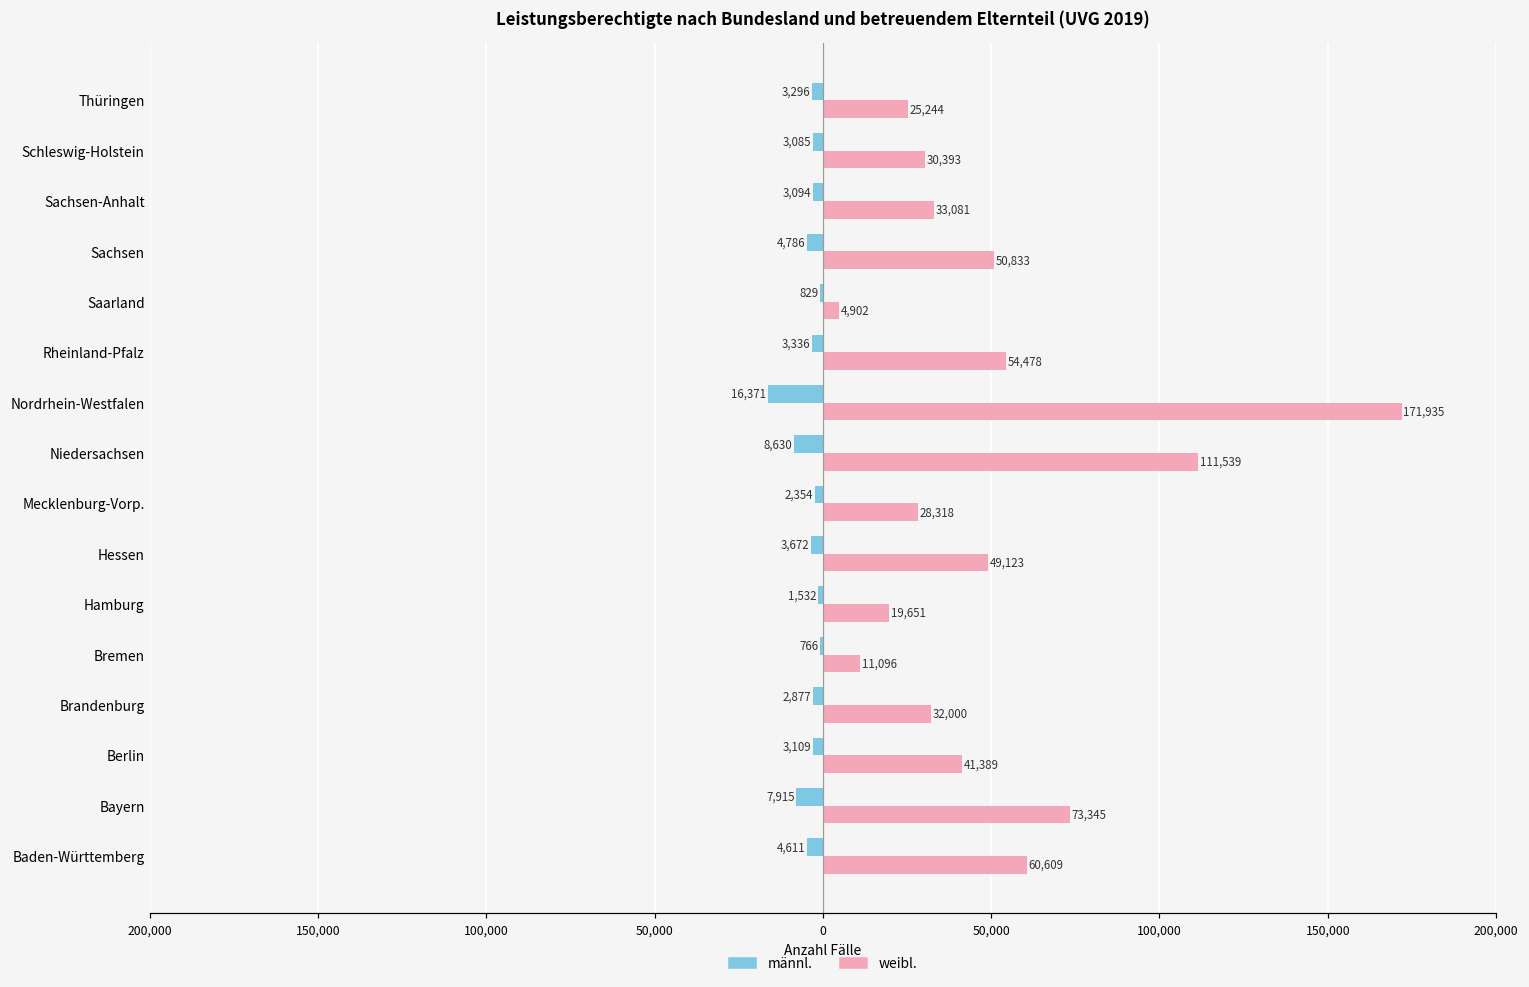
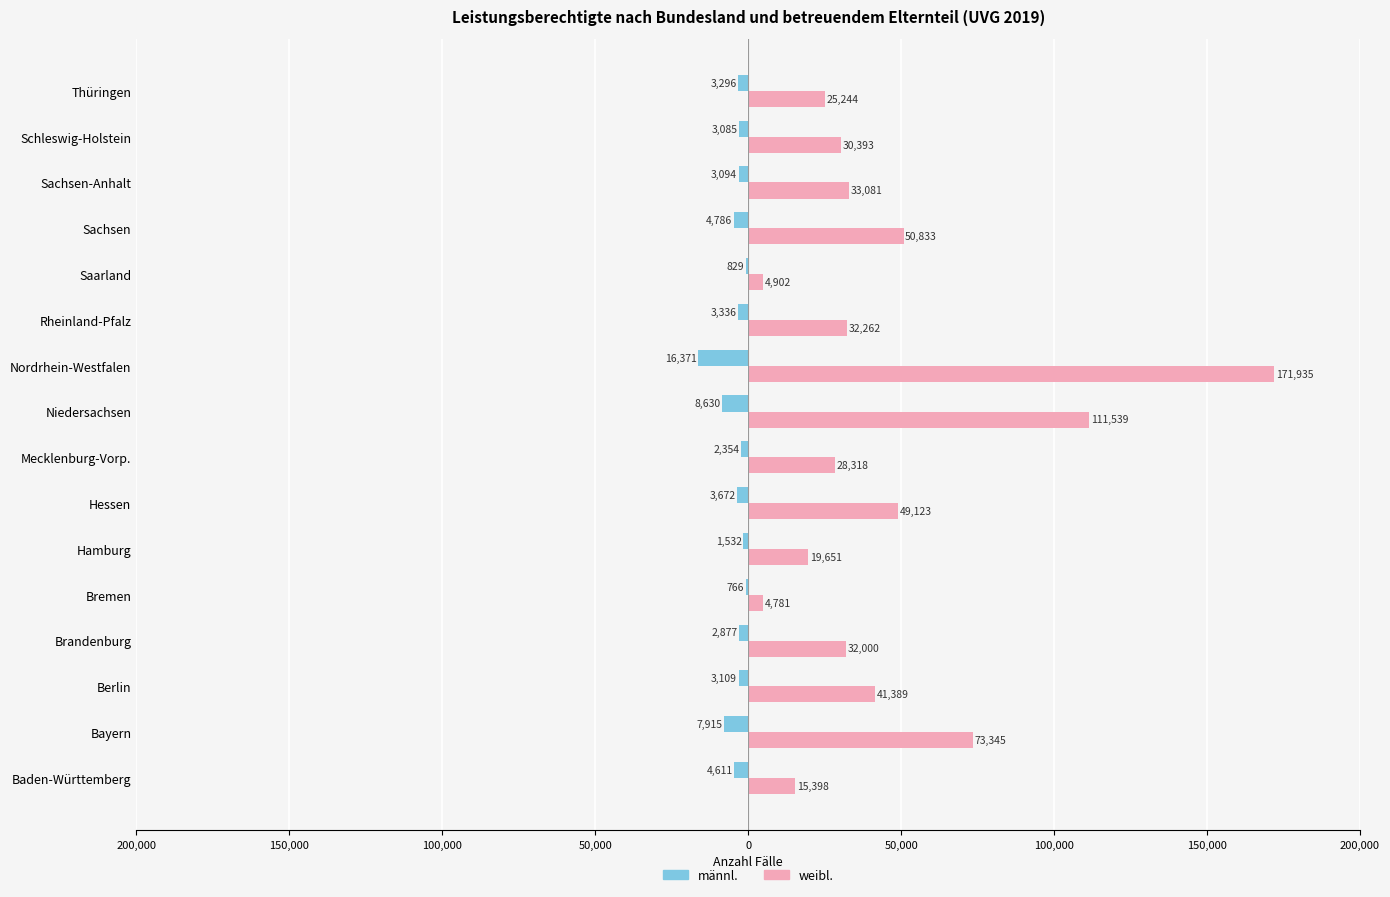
weibl., Rheinland-Pfalz: 54,478 -> 32,262
weibl., Bremen: 11,096 -> 4,781
weibl., Baden-Württemberg: 60,609 -> 15,398
